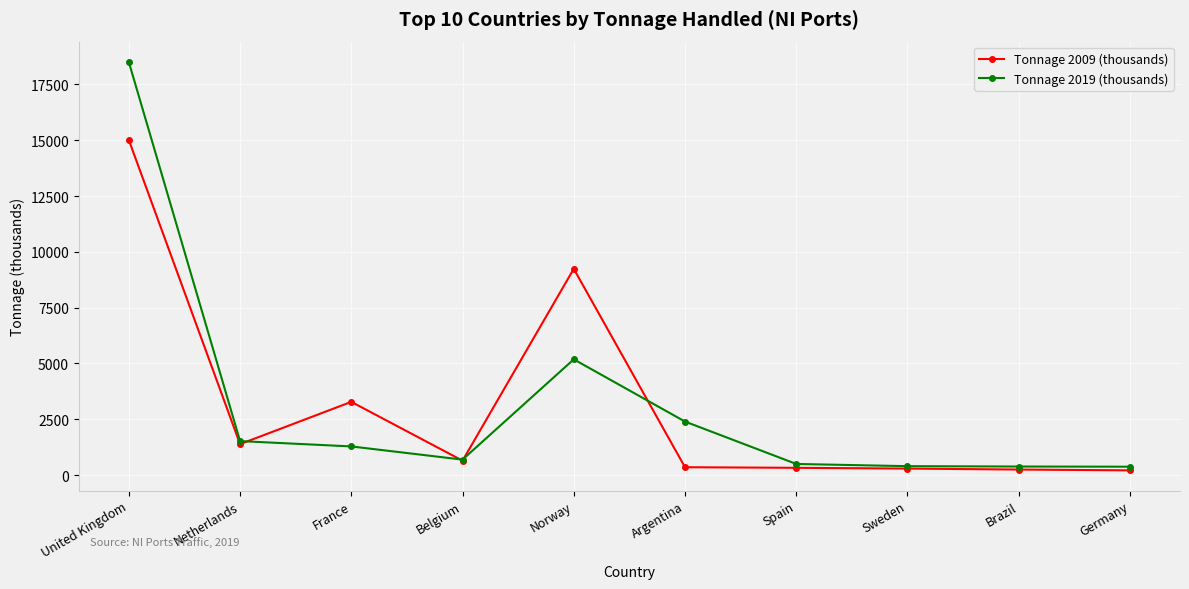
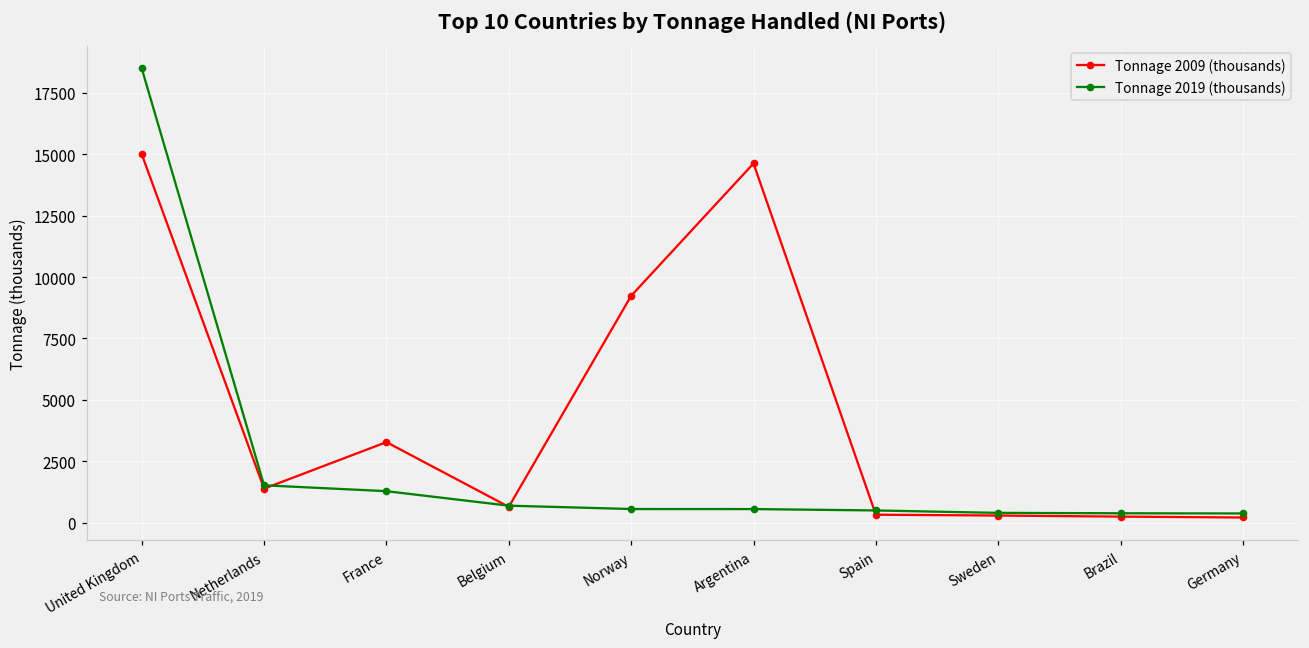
Tonnage 2019 (thousands), Norway: 5200 -> 600
Tonnage 2009 (thousands), Argentina: 400 -> 14600
Tonnage 2019 (thousands), Argentina: 2400 -> 600
